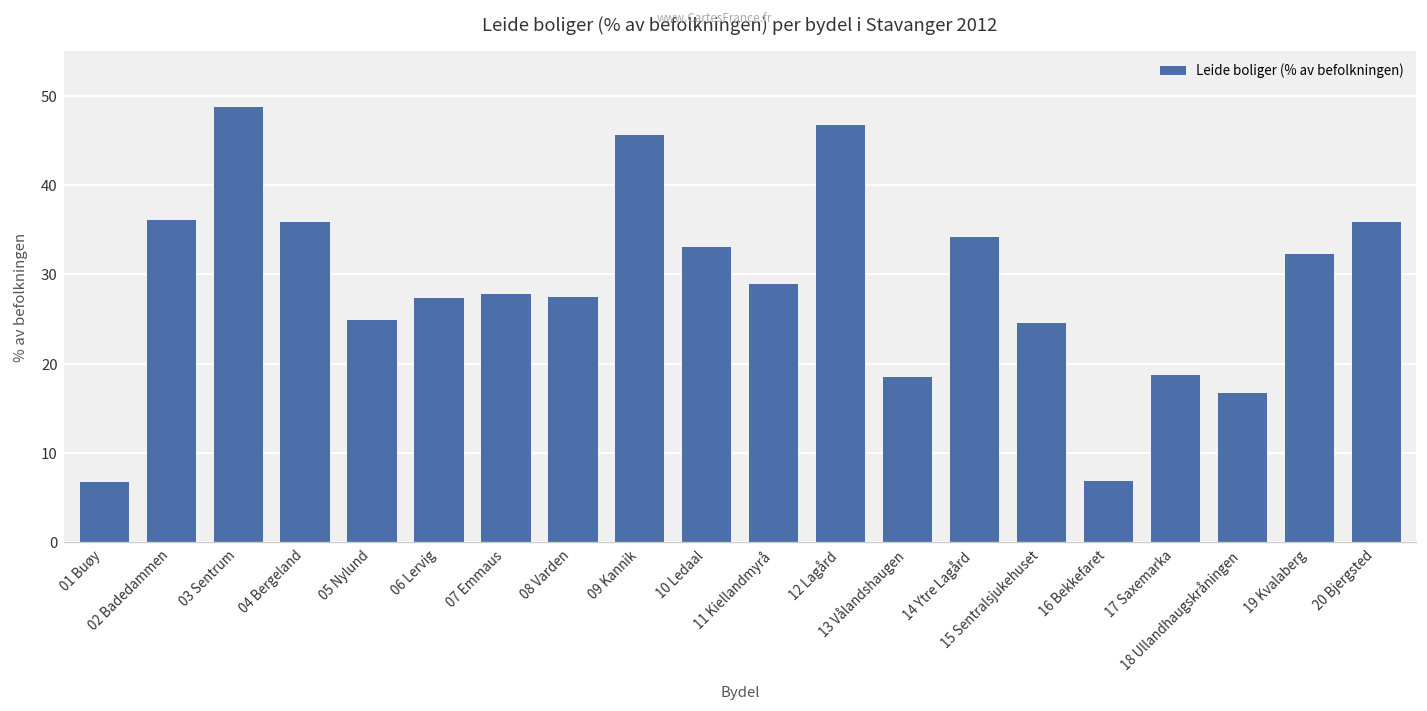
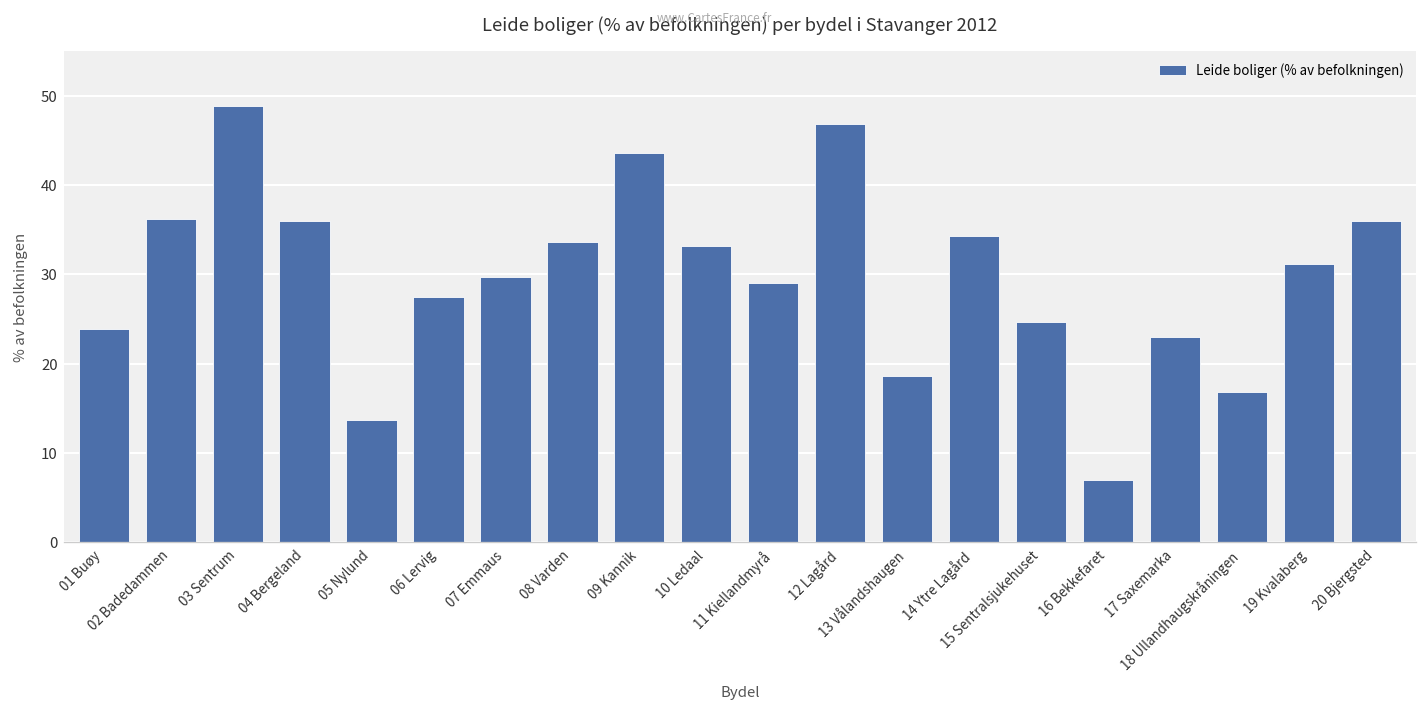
01 Buøy: 7 -> 24
05 Nylund: 25 -> 14
07 Emmaus: 28 -> 30
08 Varden: 28 -> 34
09 Kannik: 46 -> 44
17 Saxemarka: 19 -> 23
19 Kvalaberg: 32 -> 31
